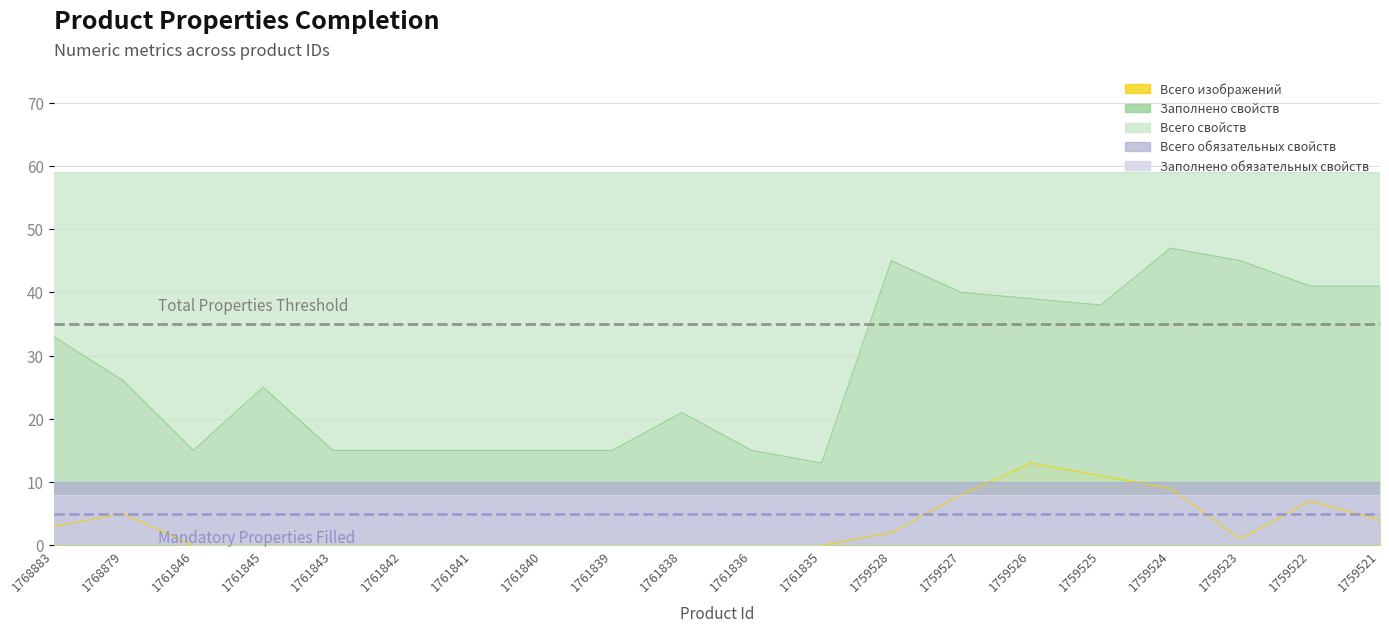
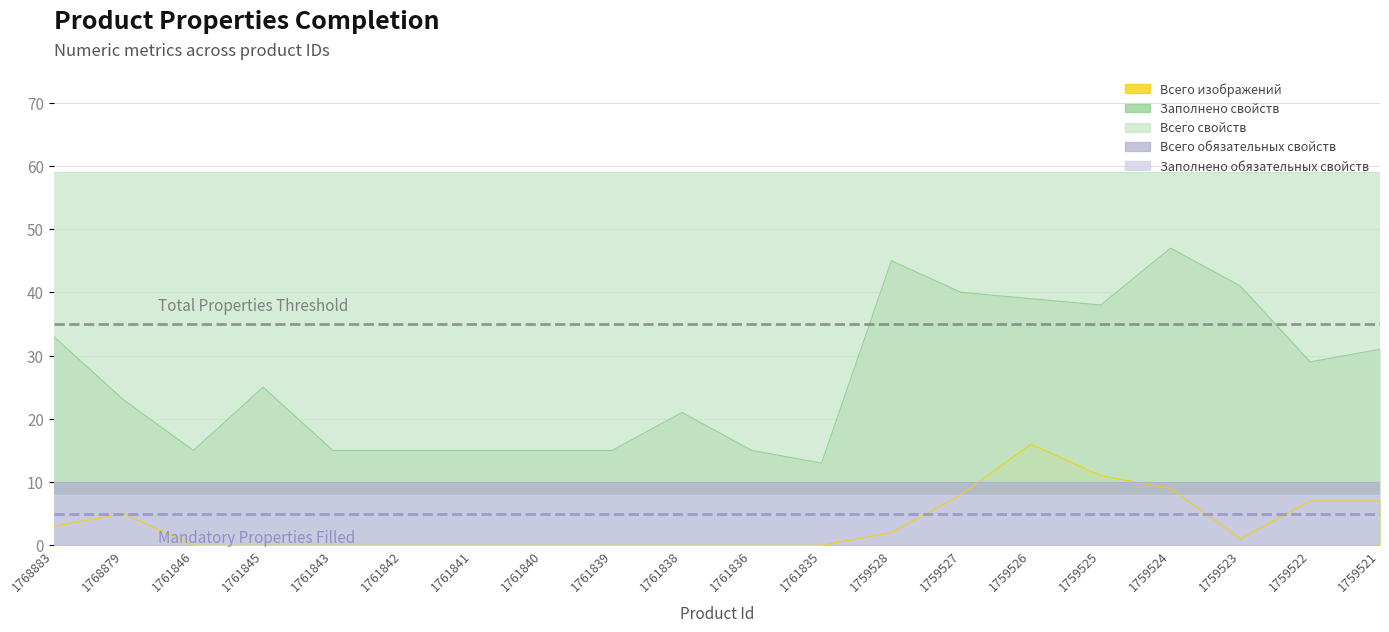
Заполнено свойств, 1768879: 26 -> 23
Всего изображений, 1759526: 13 -> 16
Заполнено свойств, 1759523: 45 -> 41
Заполнено свойств, 1759522: 41 -> 29
Всего изображений, 1759521: 4 -> 7
Заполнено свойств, 1759521: 41 -> 31
